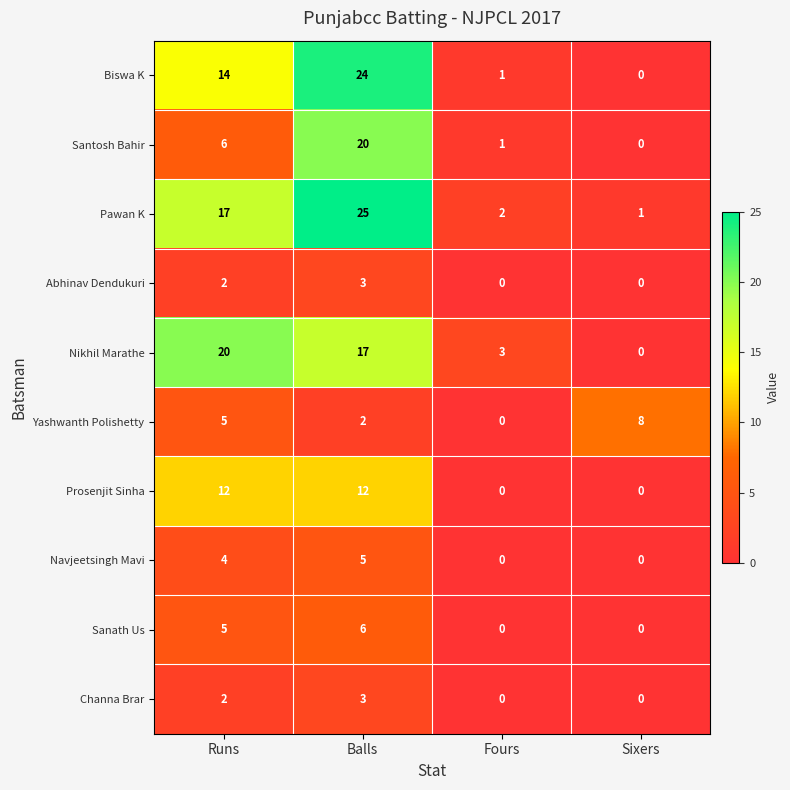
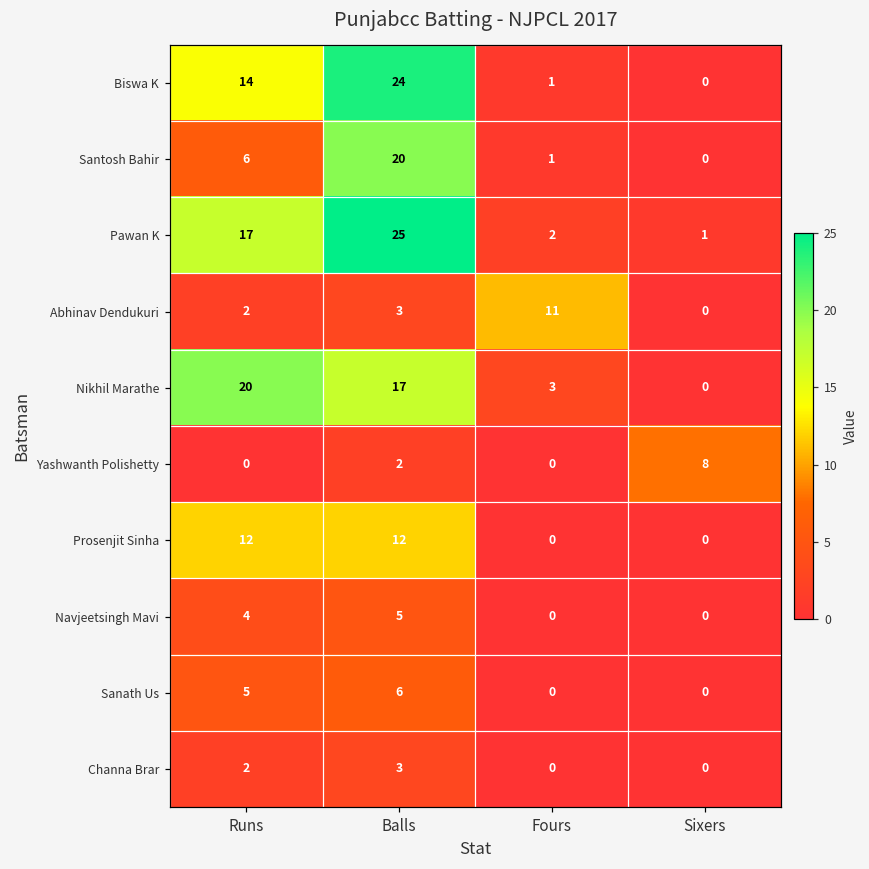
Abhinav Dendukuri, Fours: 0 -> 11
Yashwanth Polishetty, Runs: 5 -> 0
